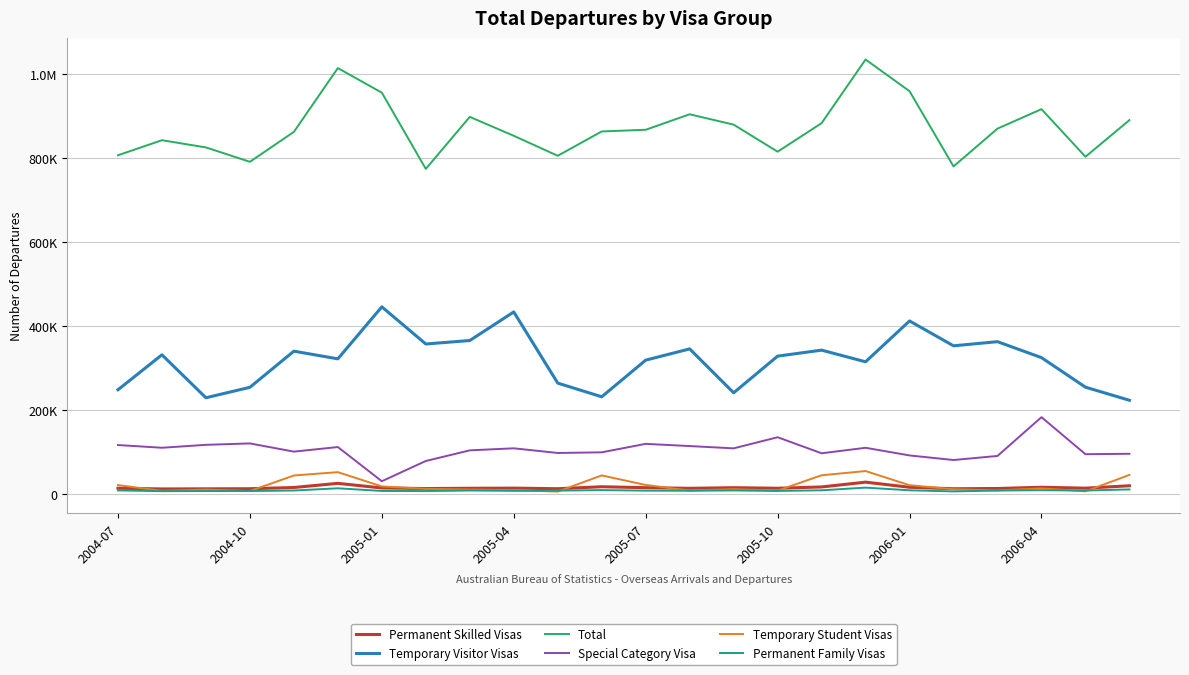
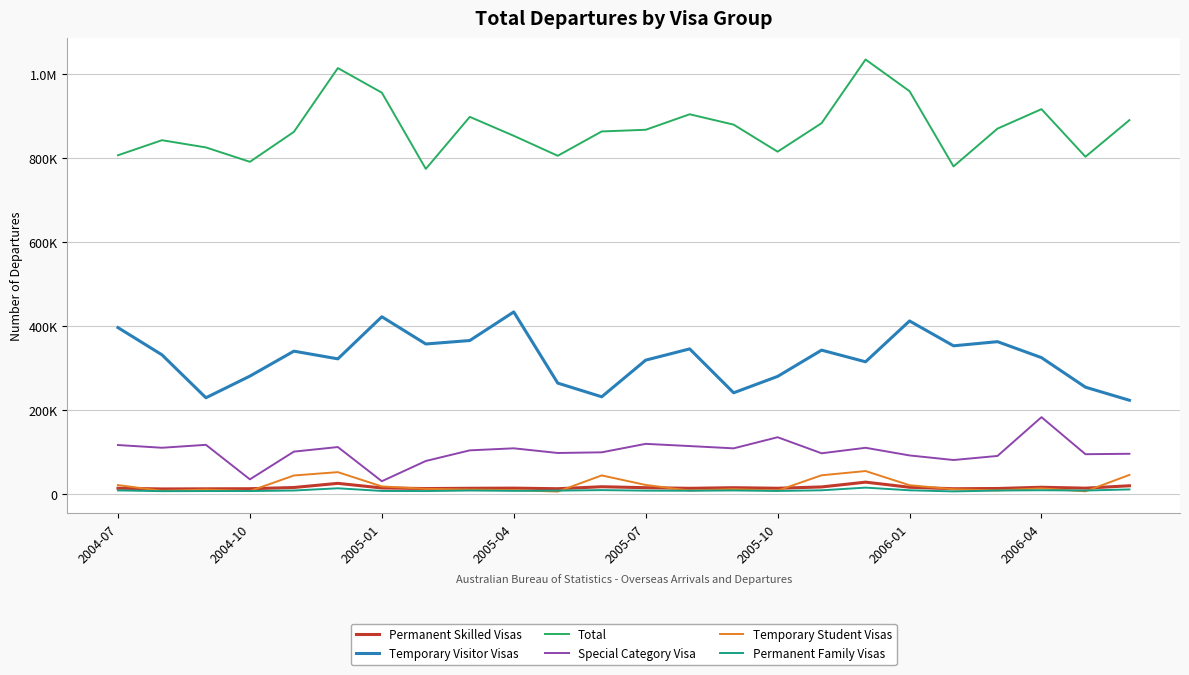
Temporary Visitor Visas, 2004-07: 250000 -> 400000
Temporary Visitor Visas, 2004-10: 250000 -> 280000
Special Category Visa, 2004-10: 120000 -> 40000
Temporary Visitor Visas, 2005-01: 450000 -> 420000
Temporary Visitor Visas, 2005-10: 330000 -> 280000
